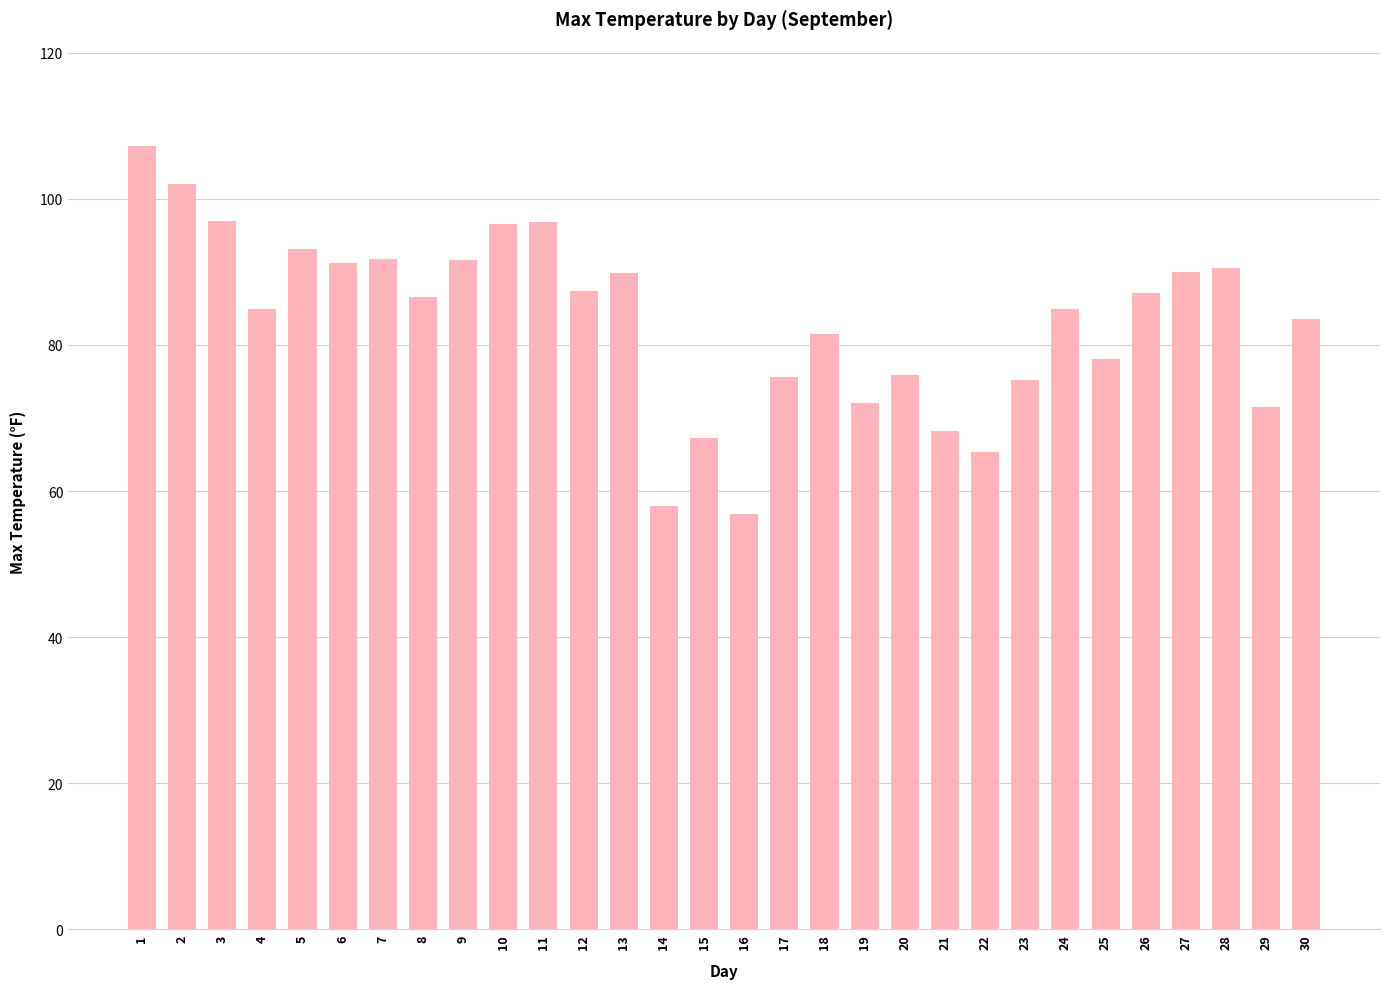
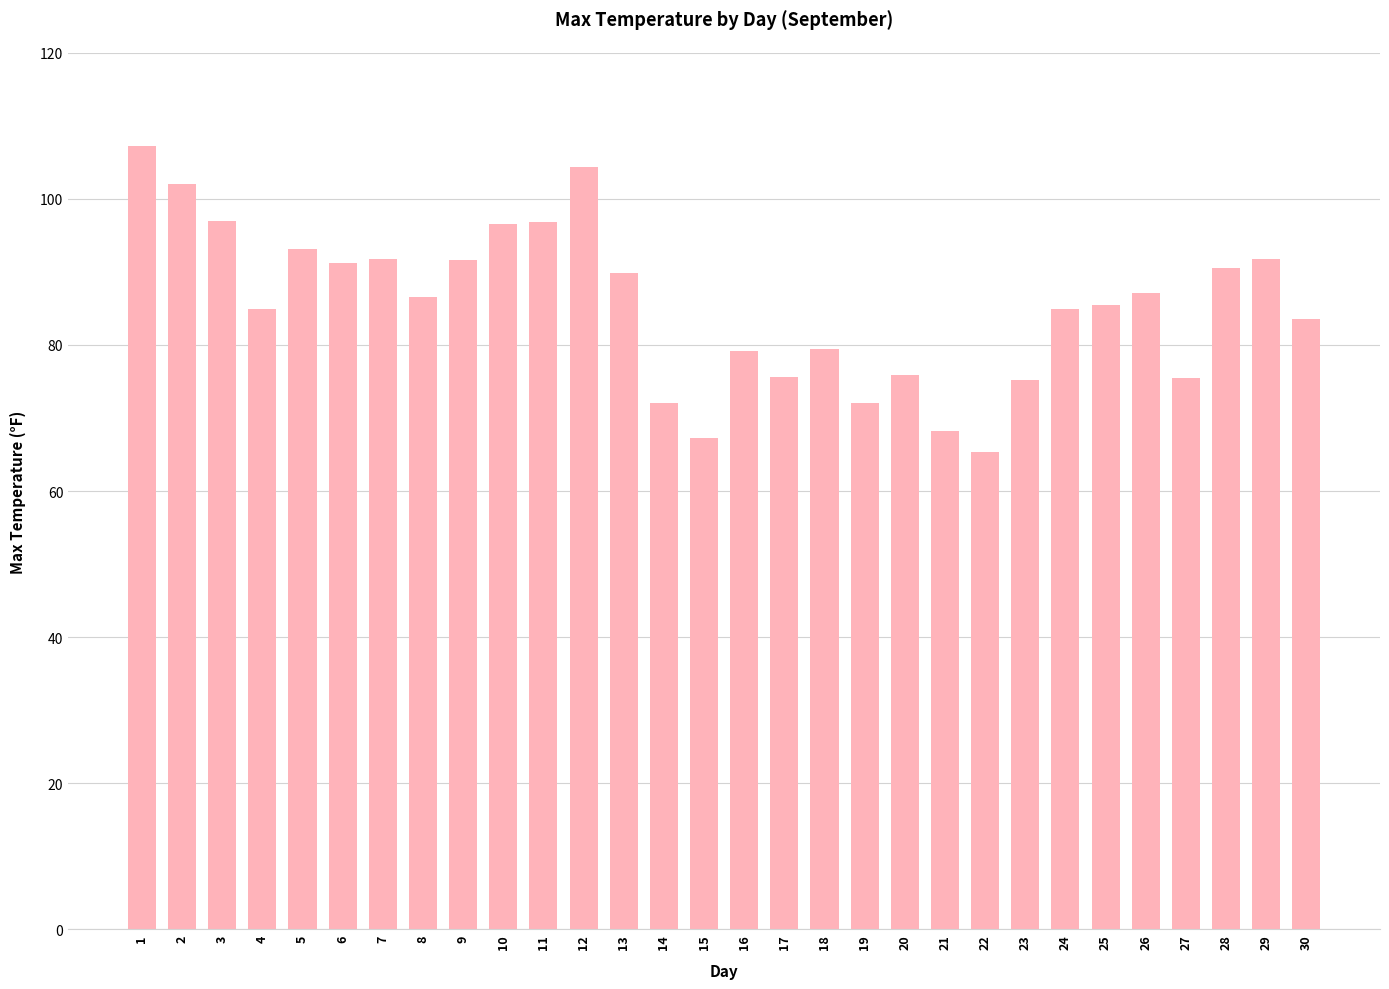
12: 87 -> 104
14: 58 -> 72
16: 57 -> 79
18: 82 -> 80
25: 78 -> 86
27: 90 -> 76
29: 72 -> 92
